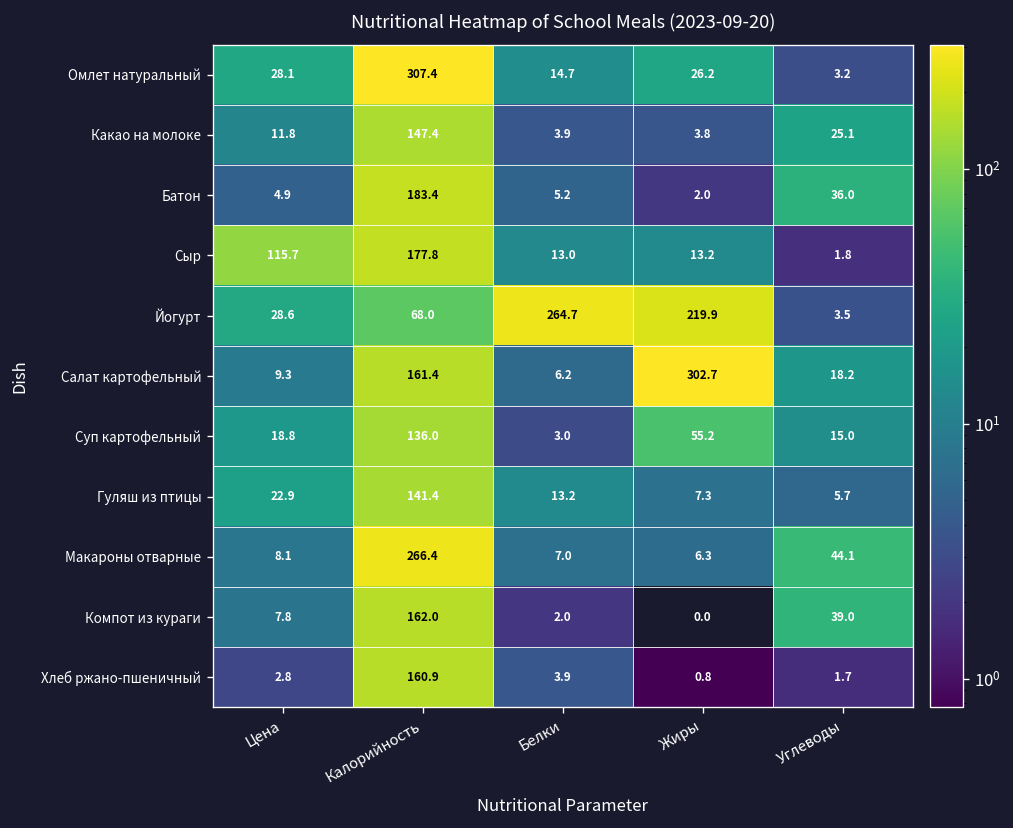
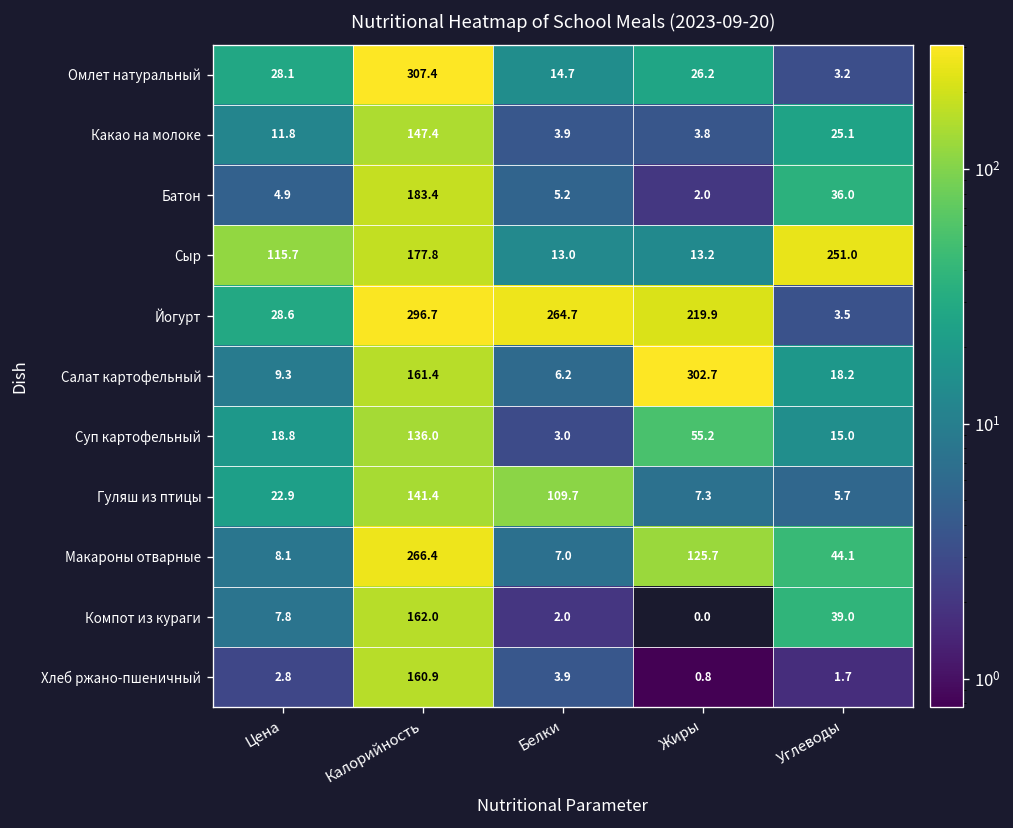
Сыр, Углеводы: 1.8 -> 251.0
Йогурт, Калорийность: 68.0 -> 296.7
Гуляш из птицы, Белки: 13.2 -> 109.7
Макароны отварные, Жиры: 6.3 -> 125.7
